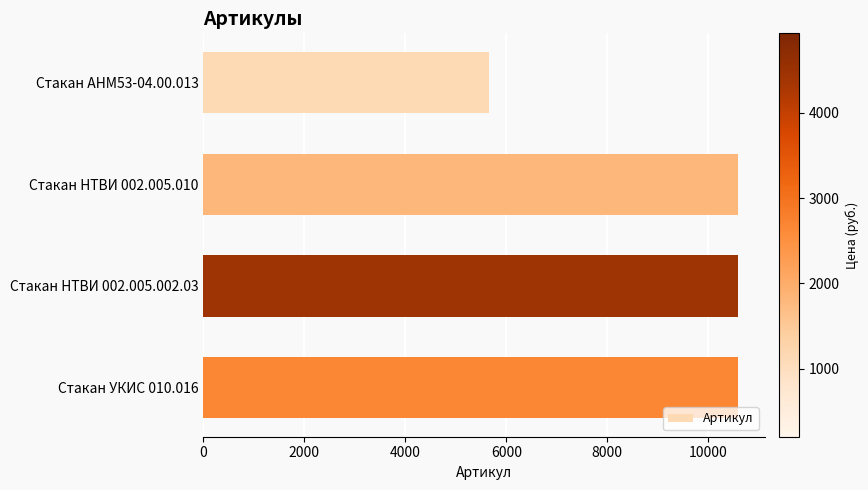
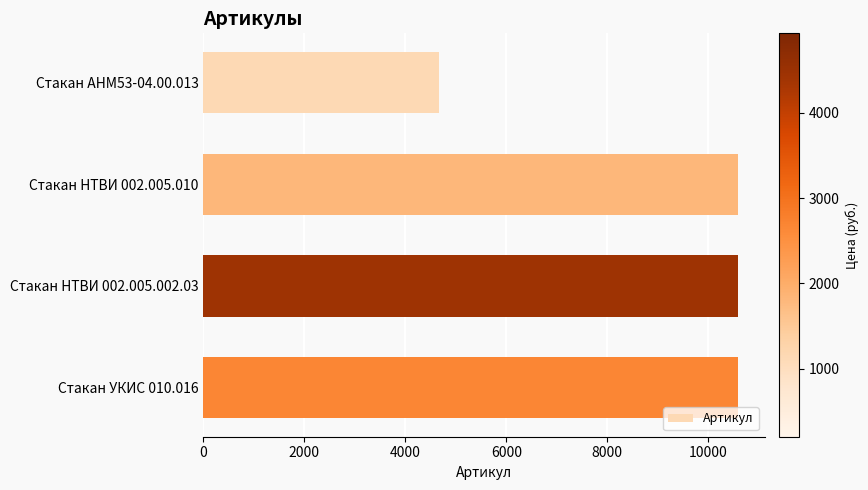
Стакан АНМ53-04.00.013: 5600 -> 4700
